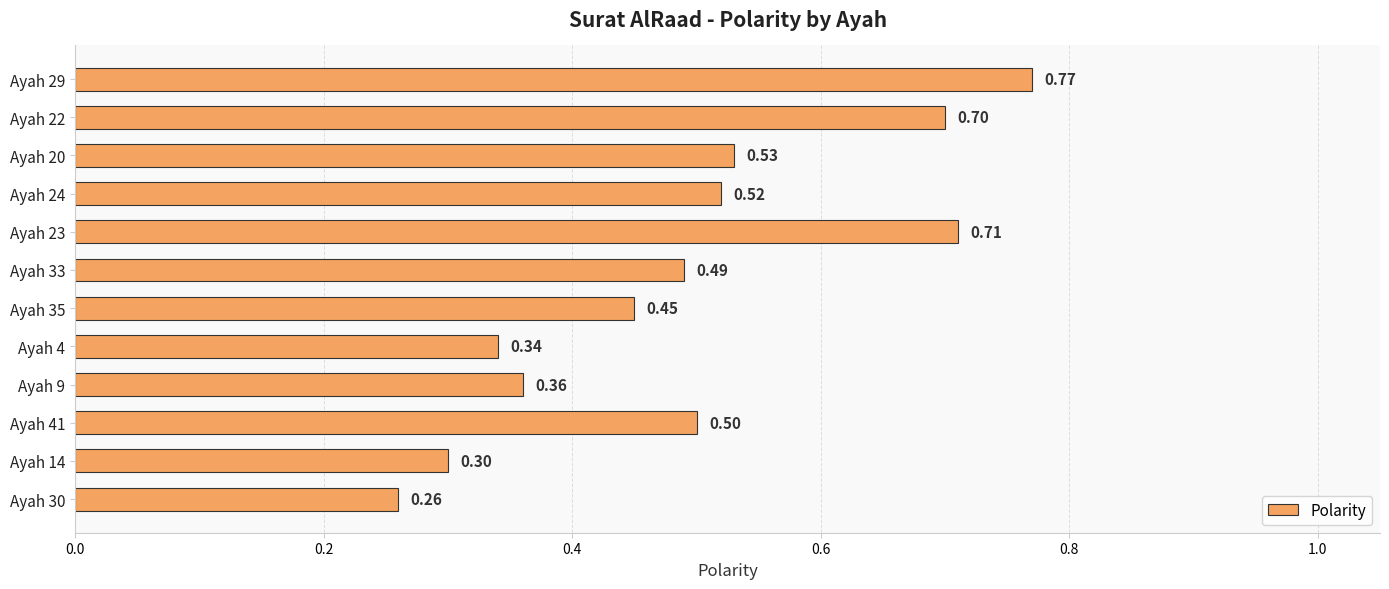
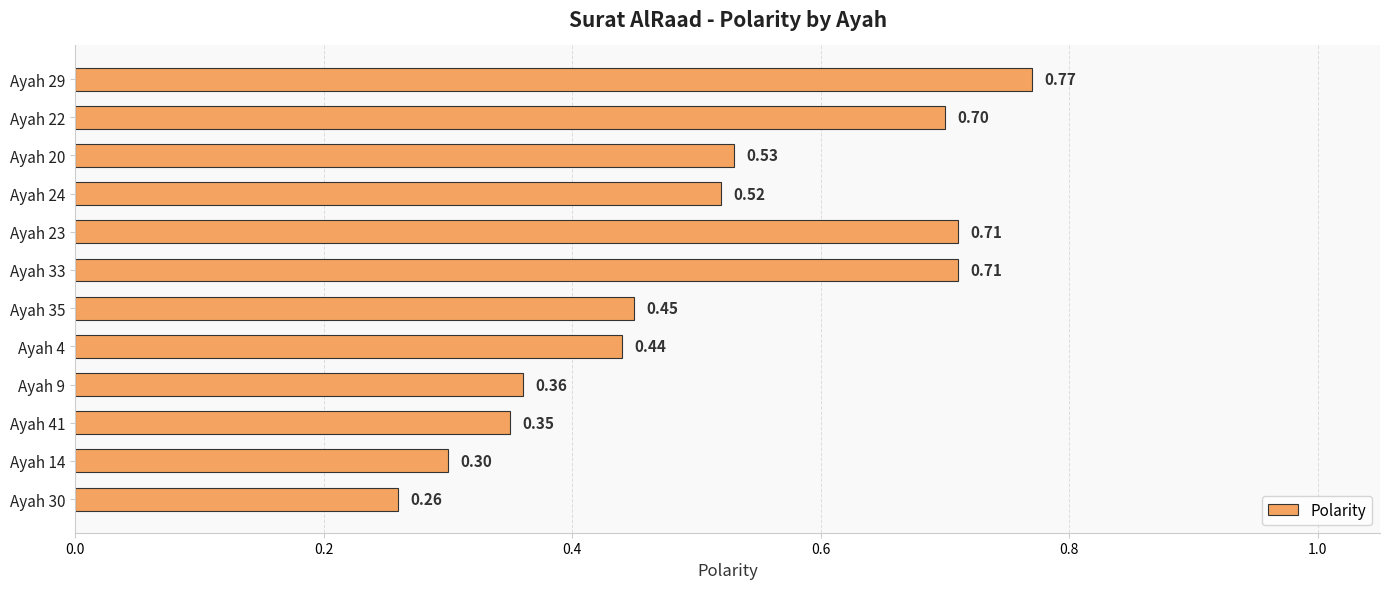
Ayah 33: 0.49 -> 0.71
Ayah 4: 0.34 -> 0.44
Ayah 41: 0.50 -> 0.35
